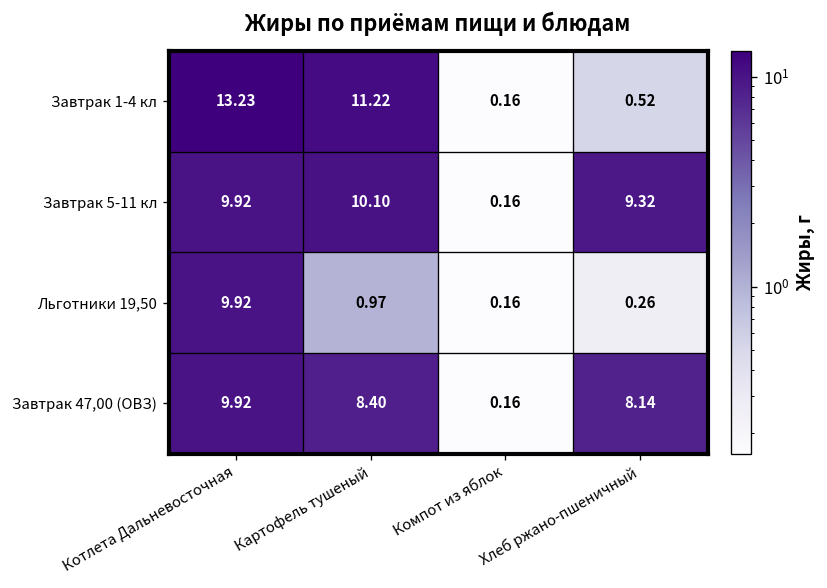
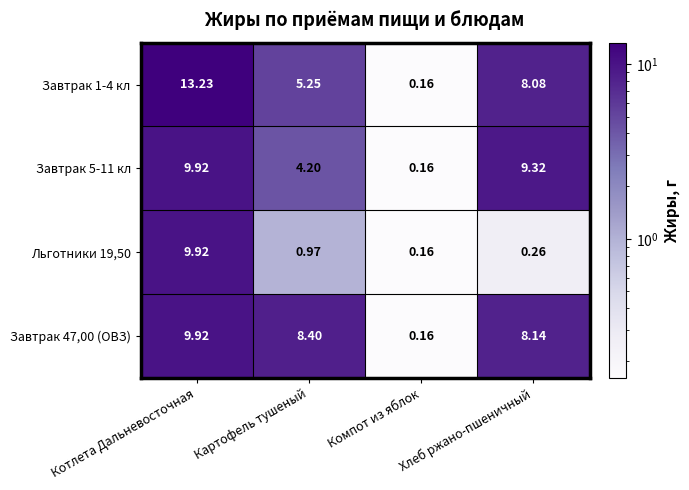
Завтрак 1-4 кл, Картофель тушеный: 11.22 -> 5.25
Завтрак 1-4 кл, Хлеб ржано-пшеничный: 0.52 -> 8.08
Завтрак 5-11 кл, Картофель тушеный: 10.10 -> 4.20
